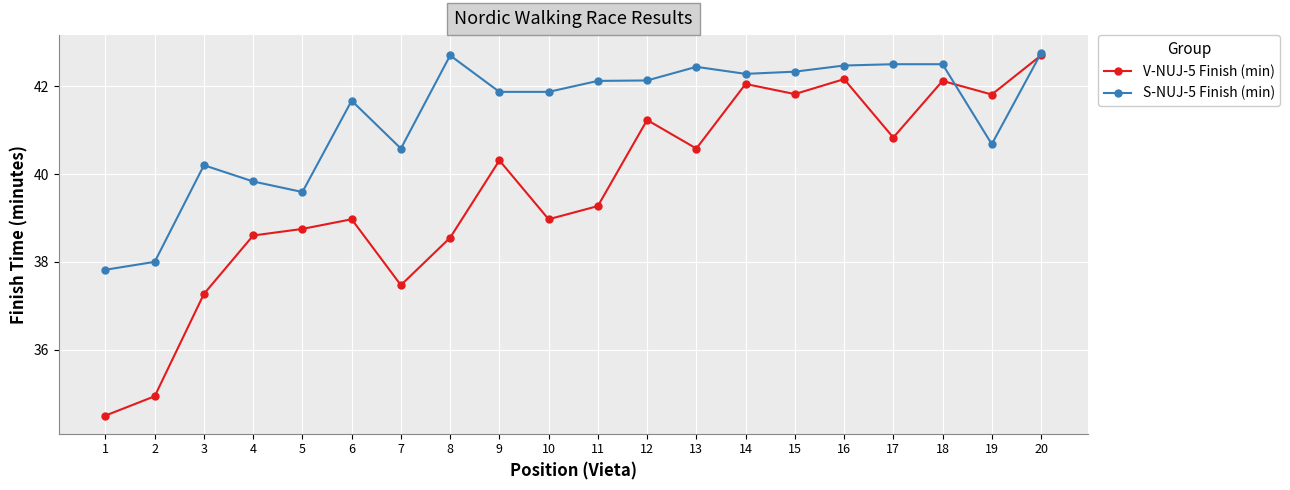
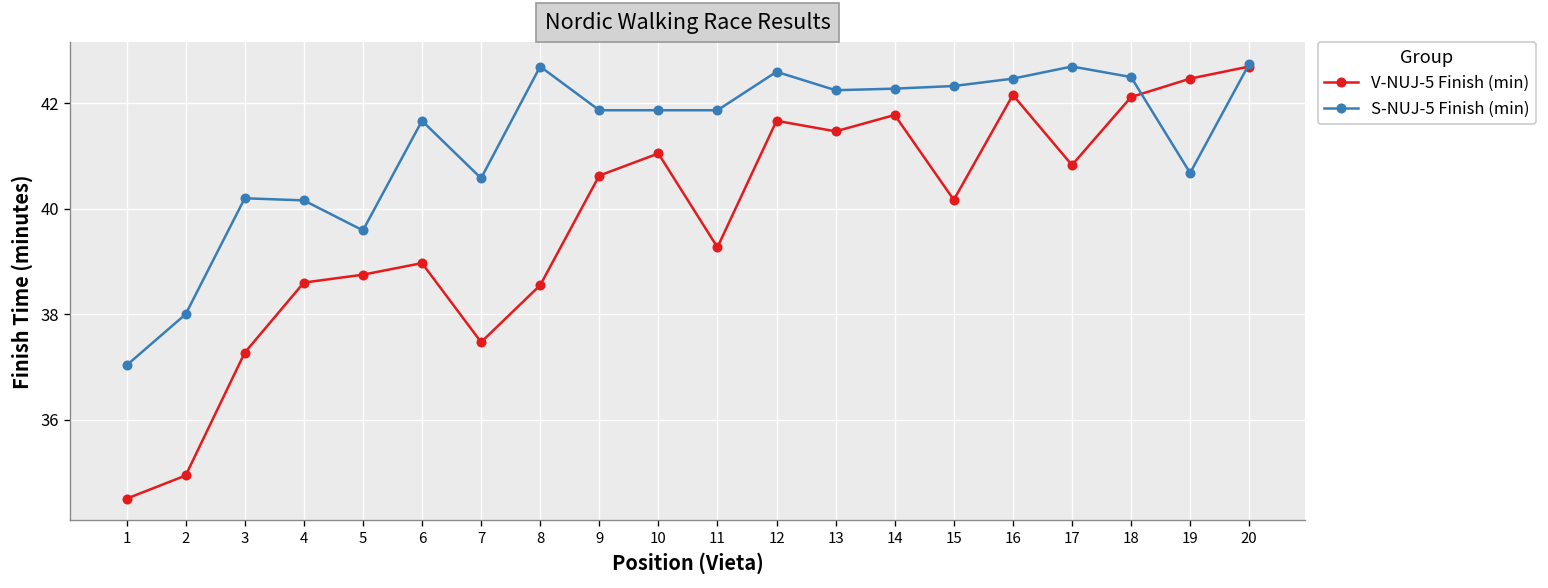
S-NUJ-5 Finish (min), 1: 37.8 -> 37.0
S-NUJ-5 Finish (min), 4: 39.8 -> 40.2
V-NUJ-5 Finish (min), 9: 40.3 -> 40.6
V-NUJ-5 Finish (min), 10: 39.0 -> 41.1
S-NUJ-5 Finish (min), 11: 42.1 -> 41.9
V-NUJ-5 Finish (min), 12: 41.2 -> 41.7
S-NUJ-5 Finish (min), 12: 42.1 -> 42.6
V-NUJ-5 Finish (min), 13: 40.6 -> 41.5
S-NUJ-5 Finish (min), 13: 42.4 -> 42.3
V-NUJ-5 Finish (min), 14: 42.1 -> 41.8
V-NUJ-5 Finish (min), 15: 41.8 -> 40.2
S-NUJ-5 Finish (min), 17: 42.5 -> 42.7
V-NUJ-5 Finish (min), 19: 41.8 -> 42.5
